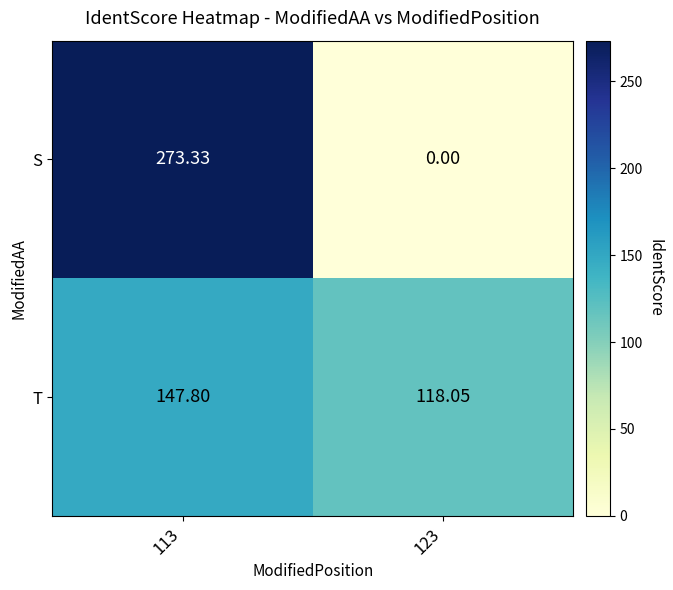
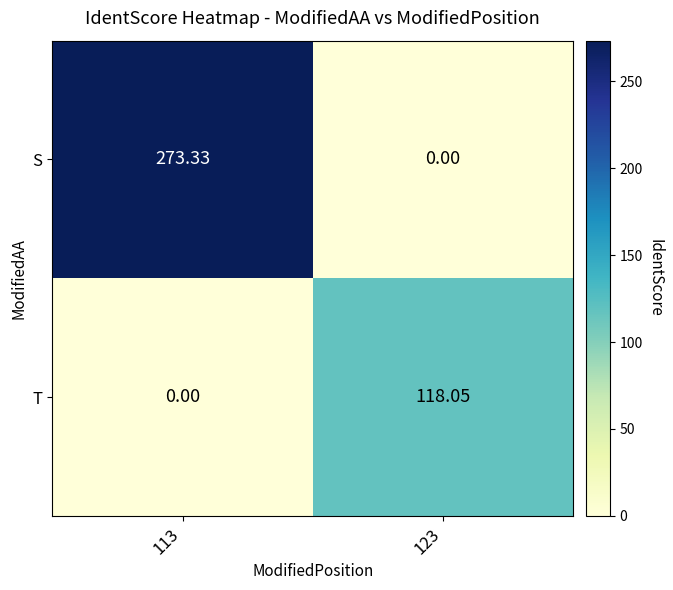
T, 113: 147.80 -> 0.00
